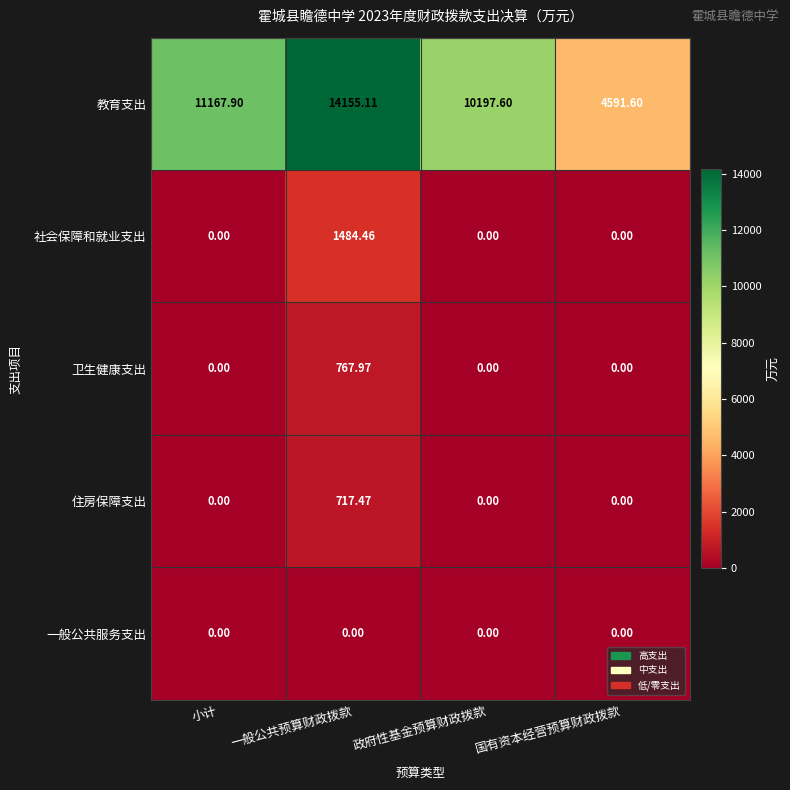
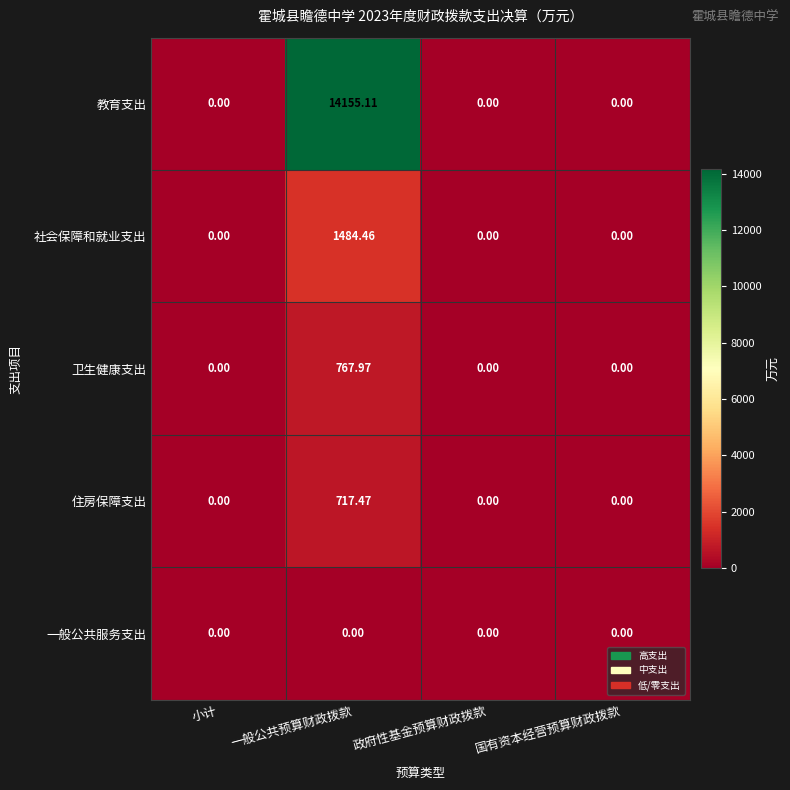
教育支出, 小计: 11167.90 -> 0.00
教育支出, 政府性基金预算财政拨款: 10197.60 -> 0.00
教育支出, 国有资本经营预算财政拨款: 4591.60 -> 0.00
